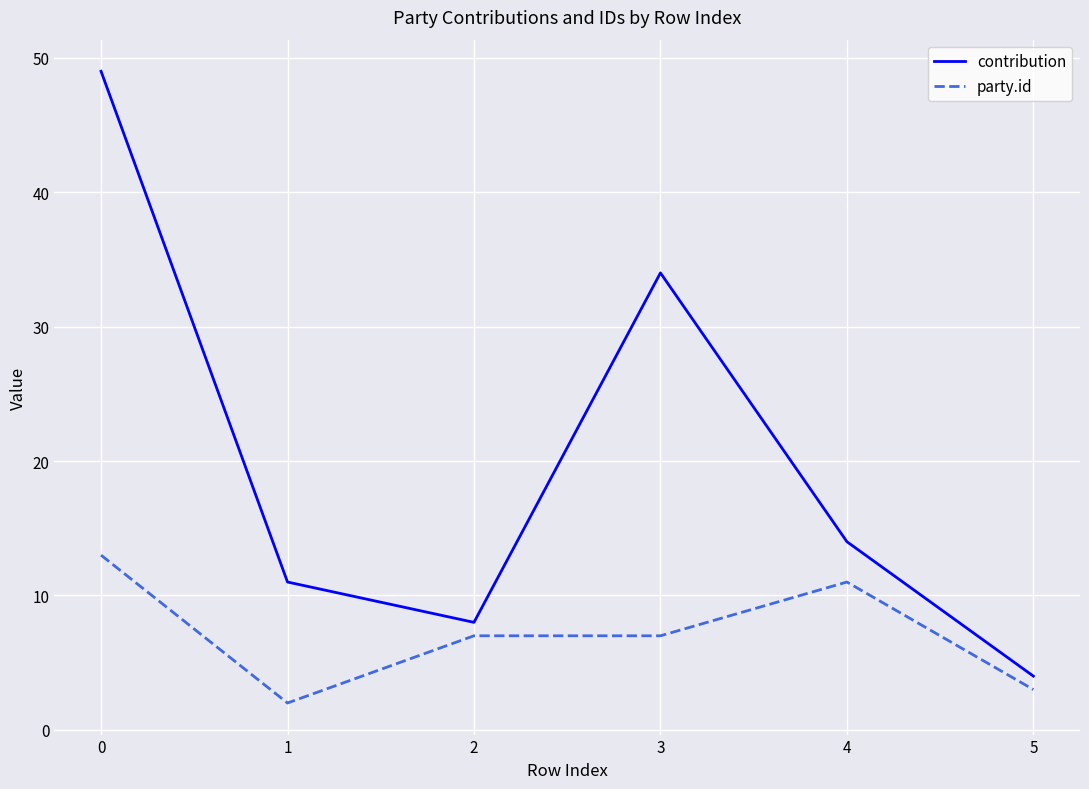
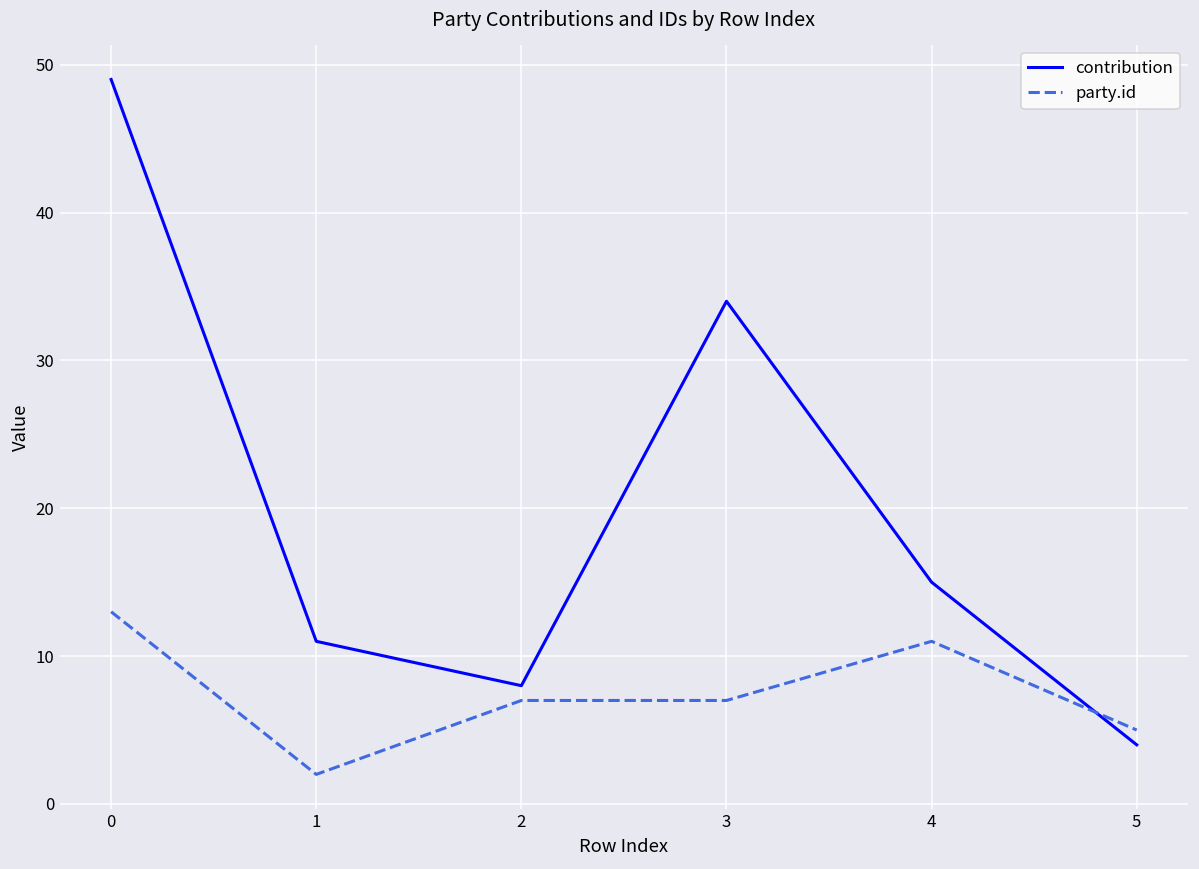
contribution, 4: 14 -> 15
party.id, 5: 3 -> 5
